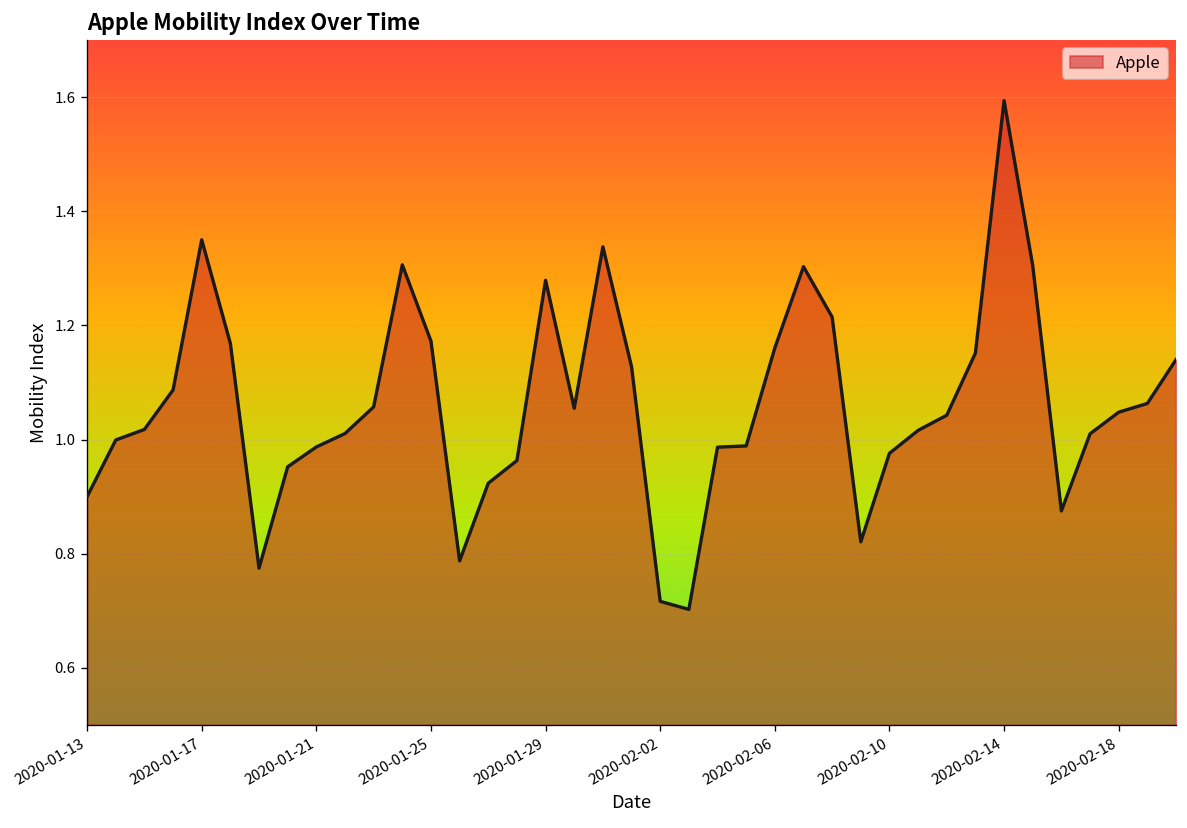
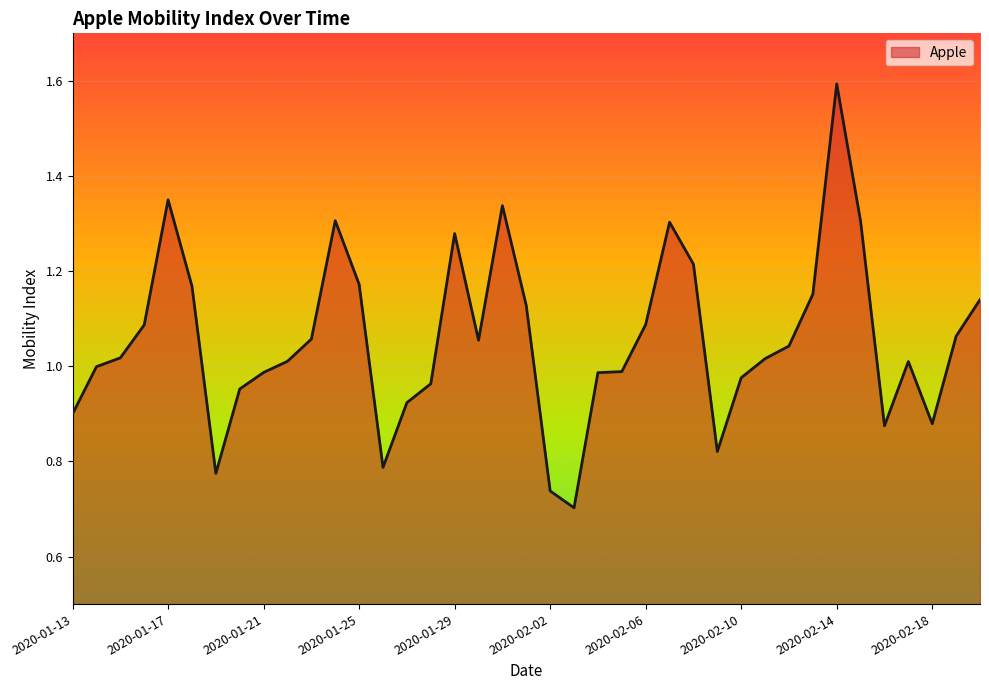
2020-02-02: 0.72 -> 0.74
2020-02-06: 1.16 -> 1.09
2020-02-18: 1.05 -> 0.88
